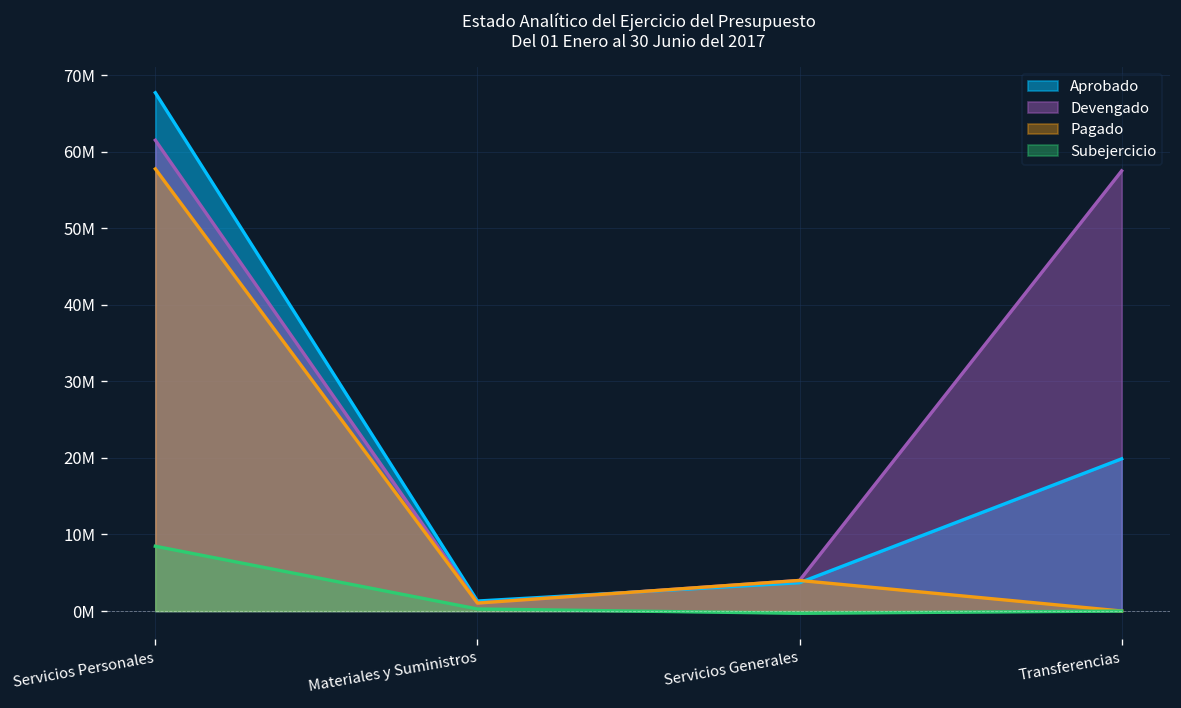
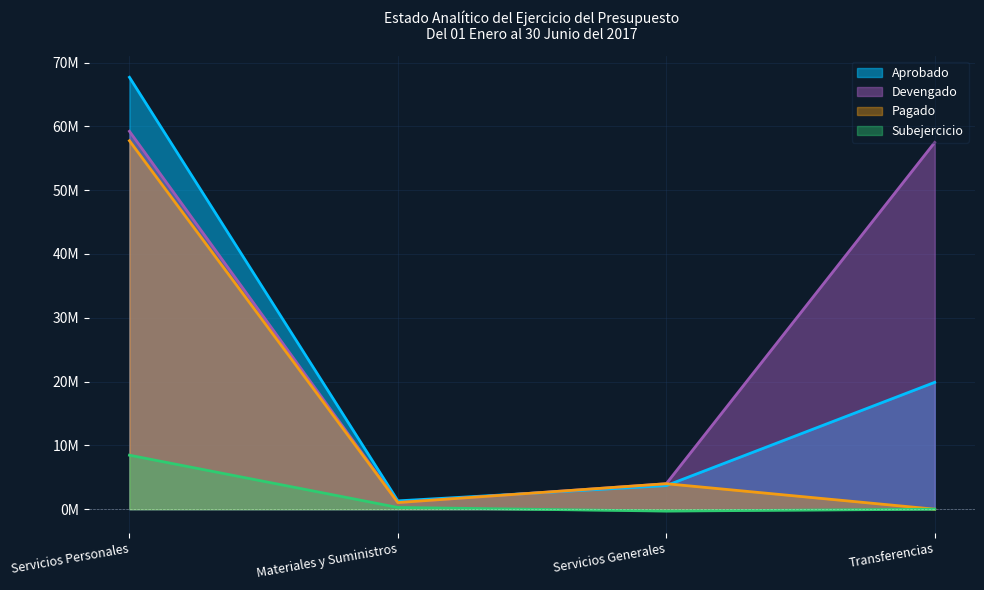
Devengado, Servicios Personales: 61000000 -> 59000000
